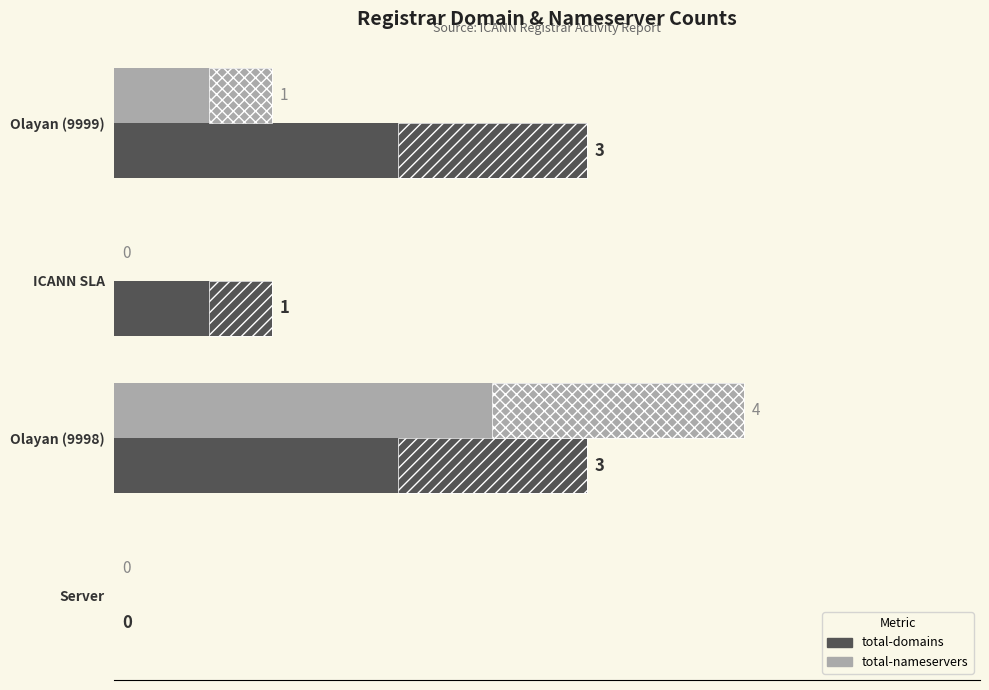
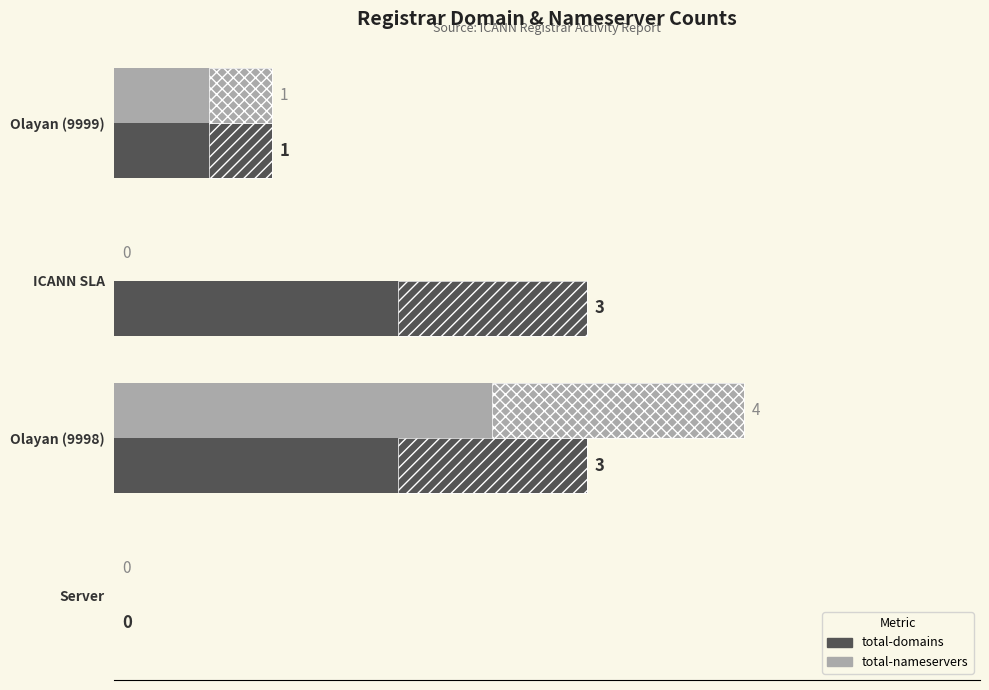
total-domains, Olayan (9999): 3 -> 1
total-domains, ICANN SLA: 1 -> 3
